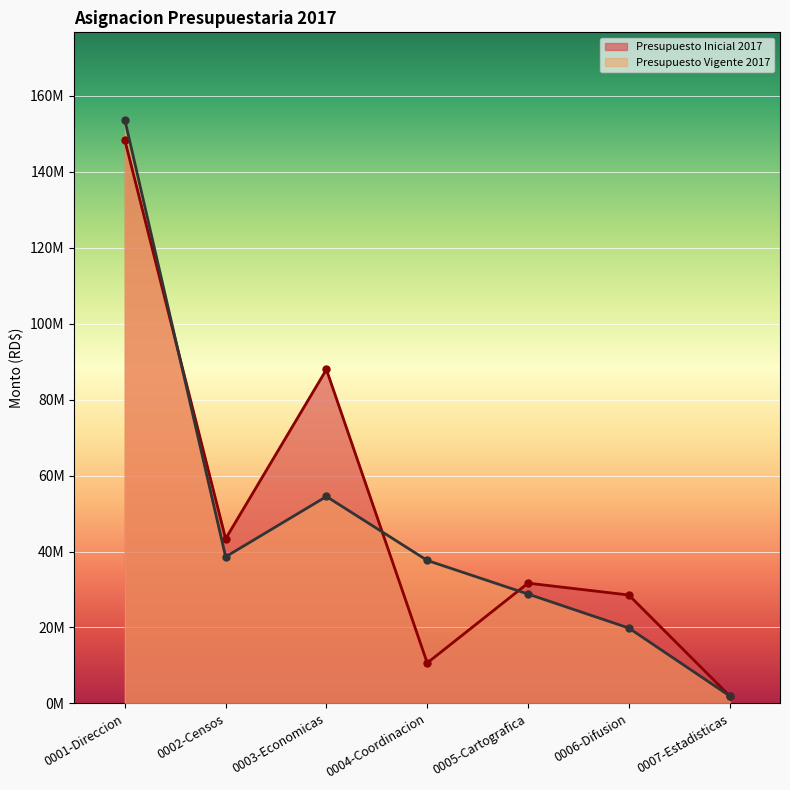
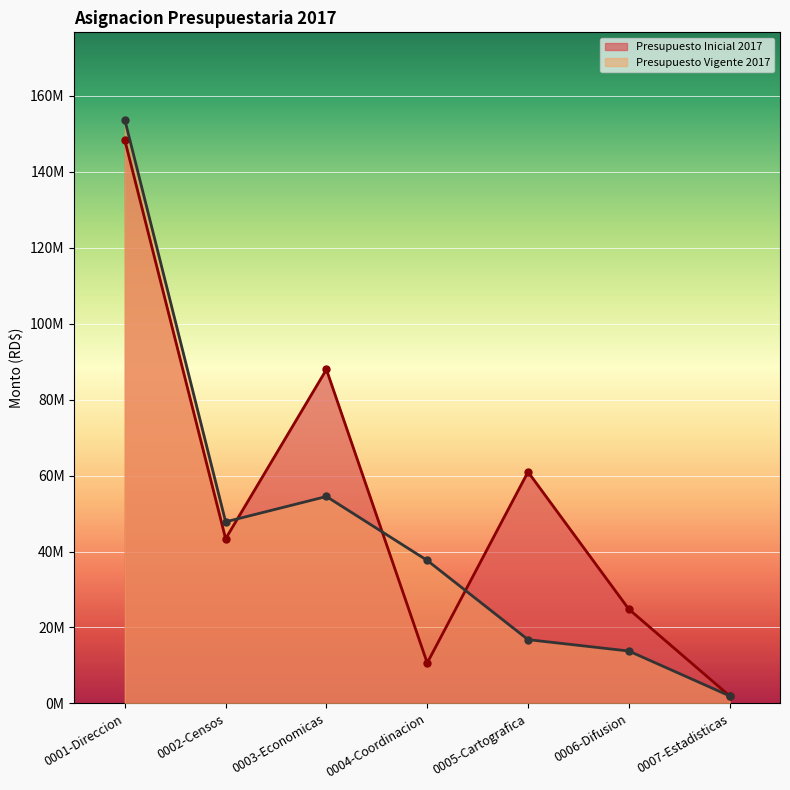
Presupuesto Vigente 2017, 0002-Censos: 39000000 -> 48000000
Presupuesto Inicial 2017, 0005-Cartografica: 32000000 -> 61000000
Presupuesto Vigente 2017, 0005-Cartografica: 29000000 -> 17000000
Presupuesto Inicial 2017, 0006-Difusion: 29000000 -> 25000000
Presupuesto Vigente 2017, 0006-Difusion: 20000000 -> 14000000
